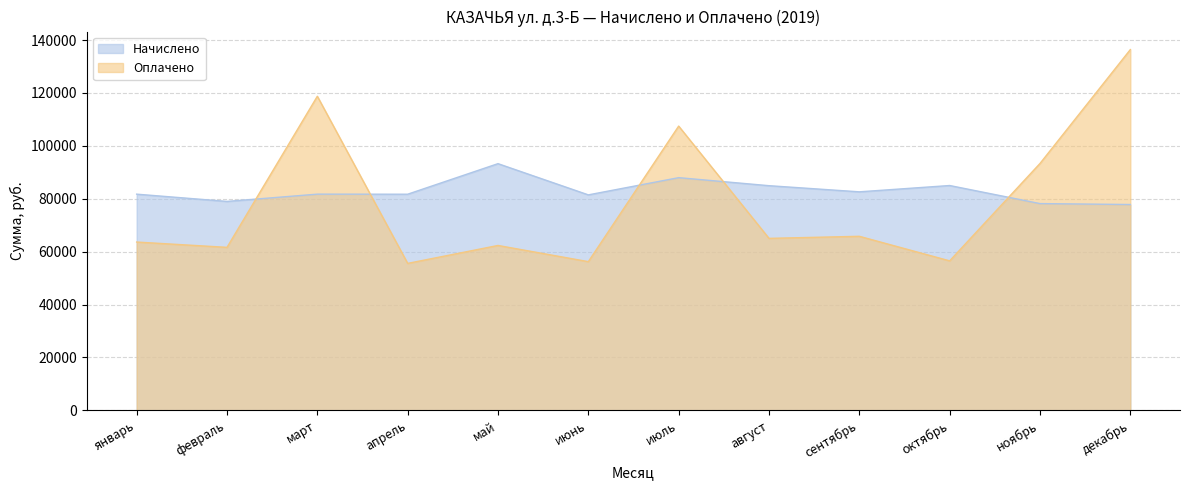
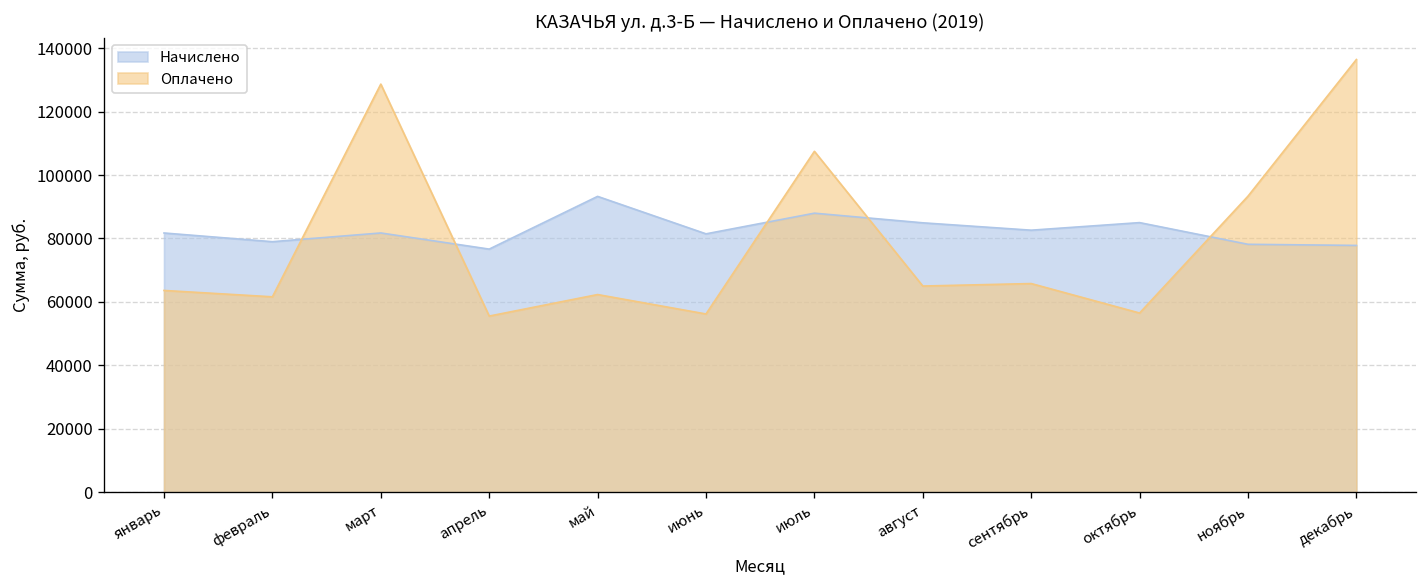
Оплачено, март: 119000 -> 129000
Начислено, апрель: 82000 -> 77000
